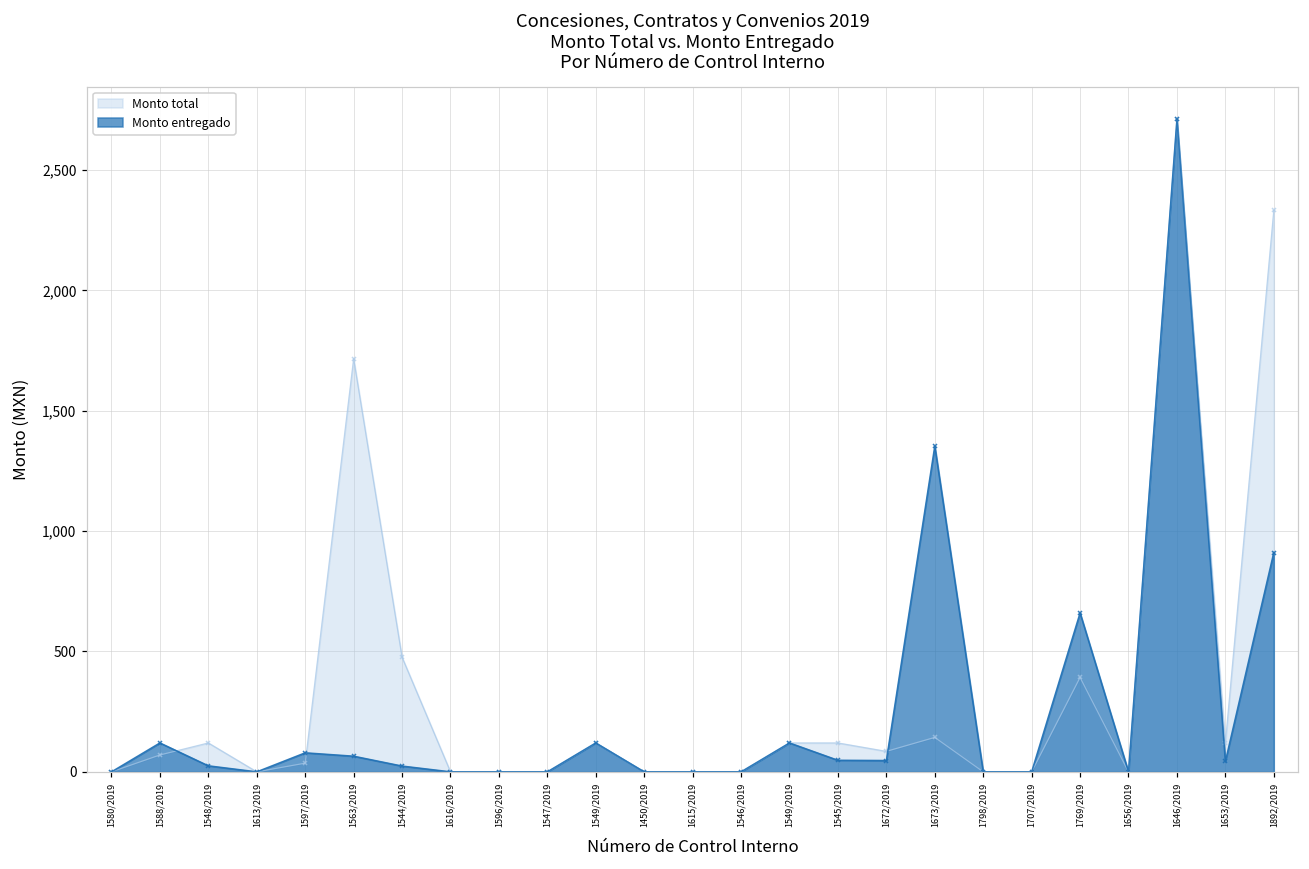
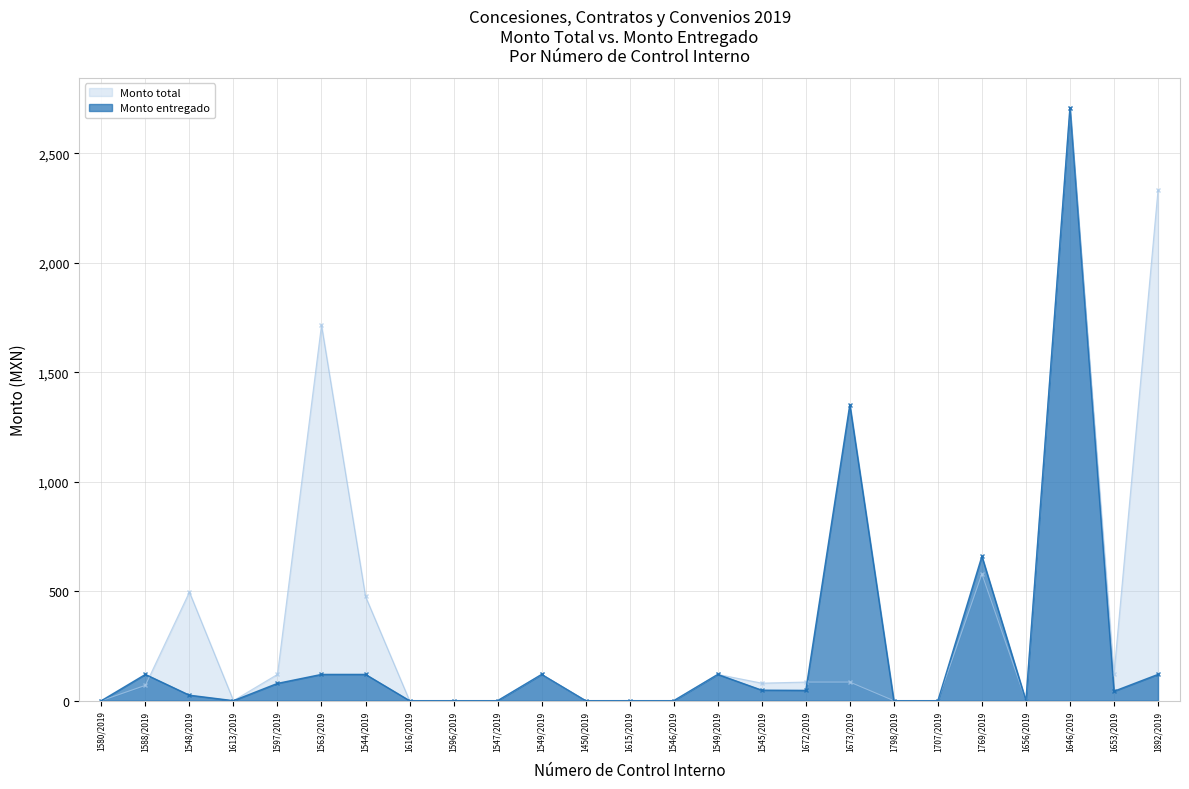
Monto total, 1548/2019: 120 -> 500
Monto total, 1597/2019: 40 -> 120
Monto entregado, 1563/2019: 70 -> 120
Monto entregado, 1544/2019: 20 -> 120
Monto total, 1545/2019: 120 -> 80
Monto total, 1673/2019: 140 -> 90
Monto total, 1769/2019: 390 -> 580
Monto entregado, 1892/2019: 910 -> 120
